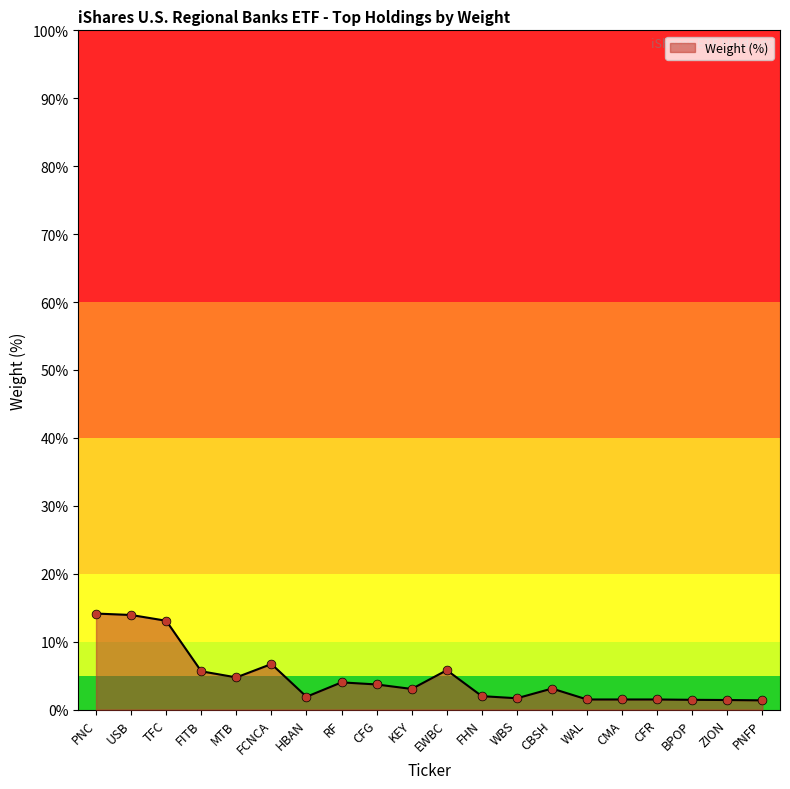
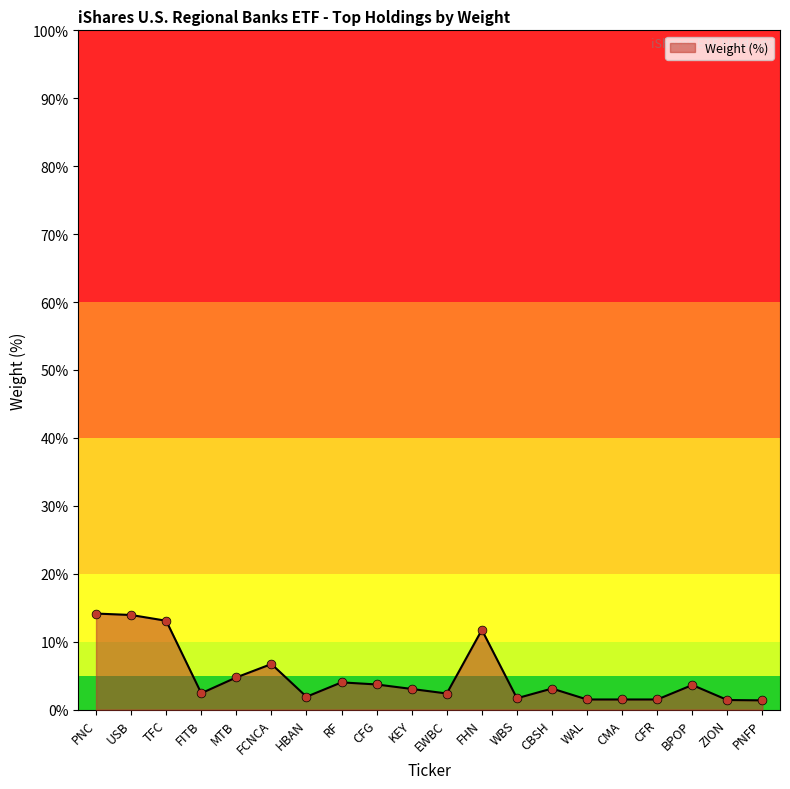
FITB: 6% -> 2%
EWBC: 6% -> 2%
FHN: 2% -> 12%
BPOP: 1% -> 4%
